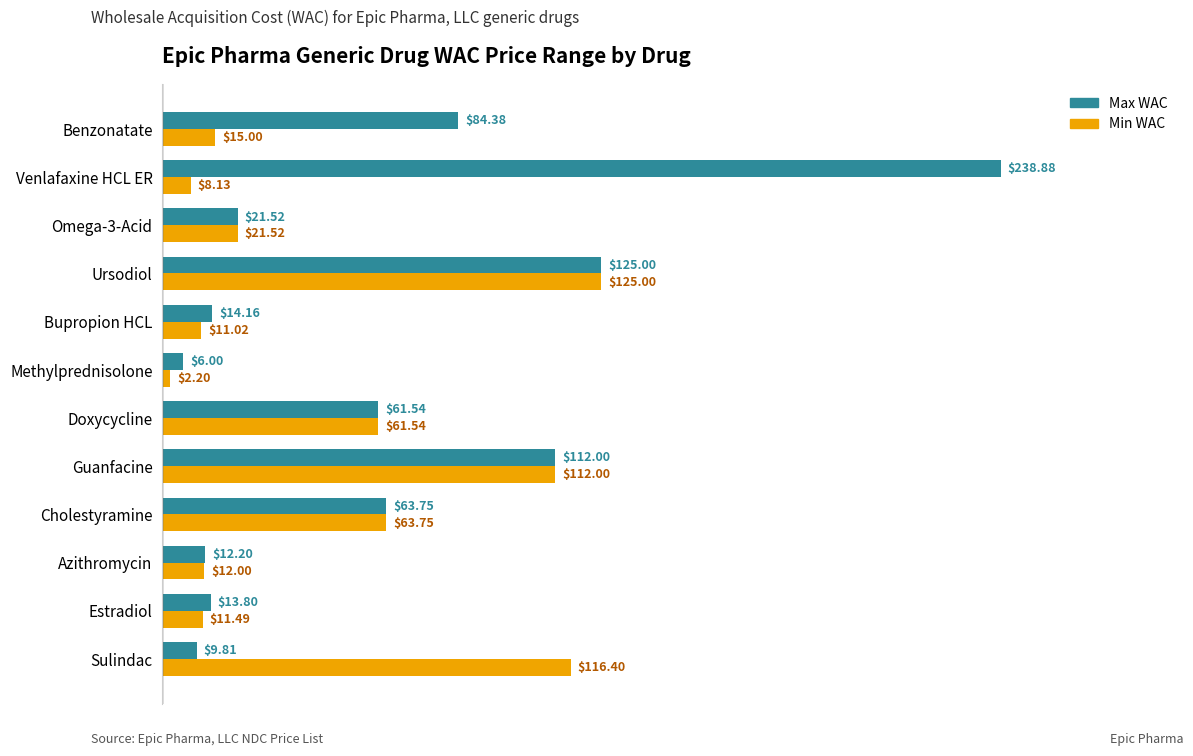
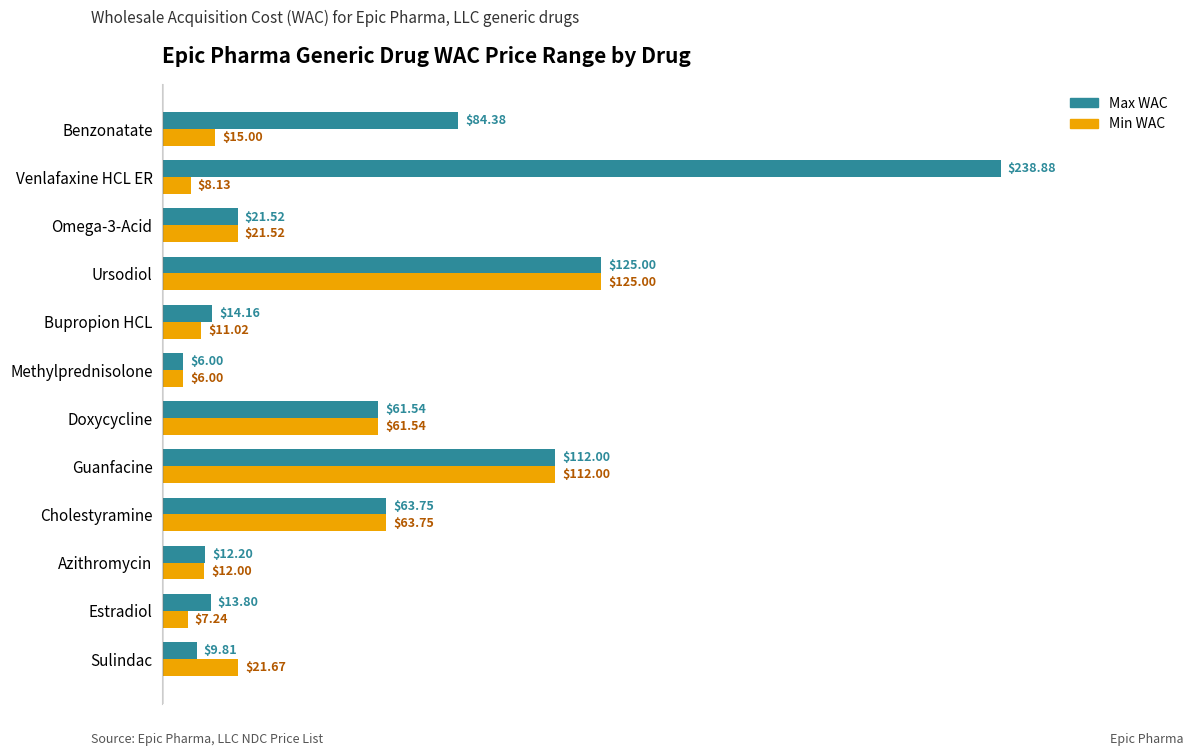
Min WAC, Methylprednisolone: $2.20 -> $6.00
Min WAC, Estradiol: $11.49 -> $7.24
Min WAC, Sulindac: $116.40 -> $21.67
